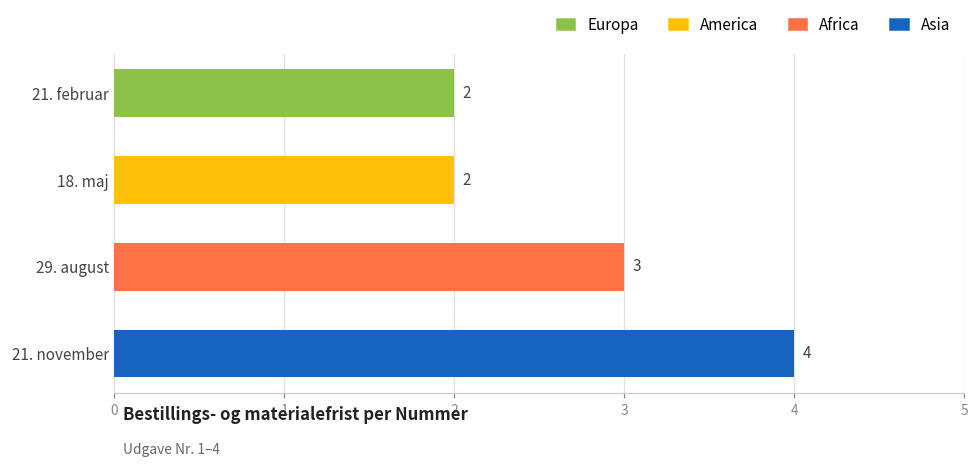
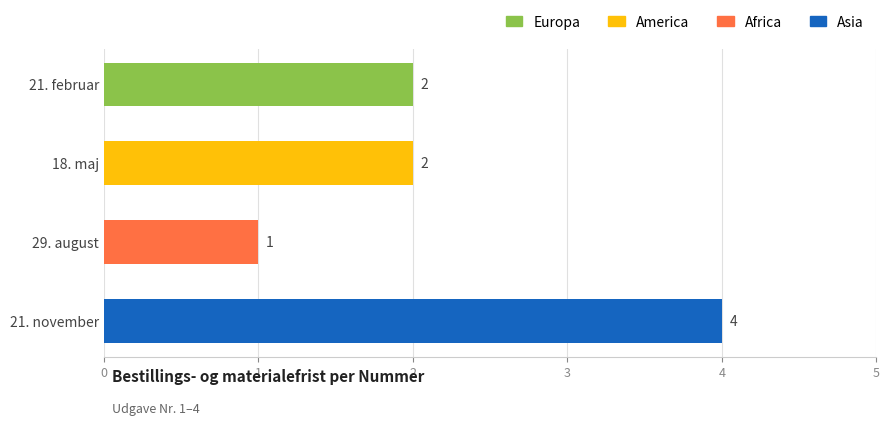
29. august: 3 -> 1
